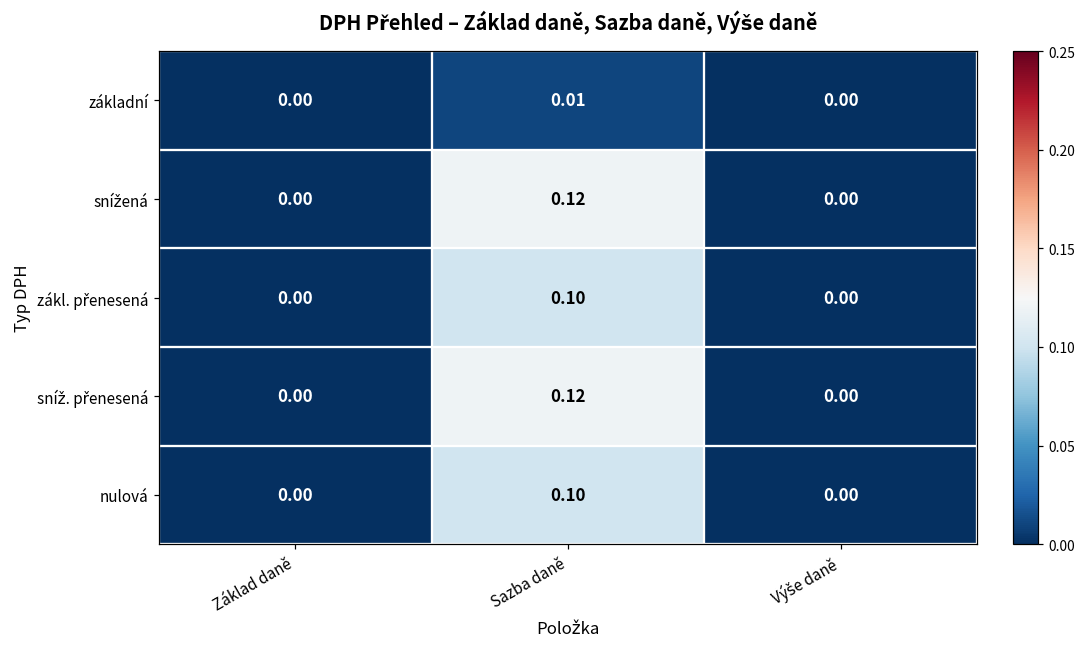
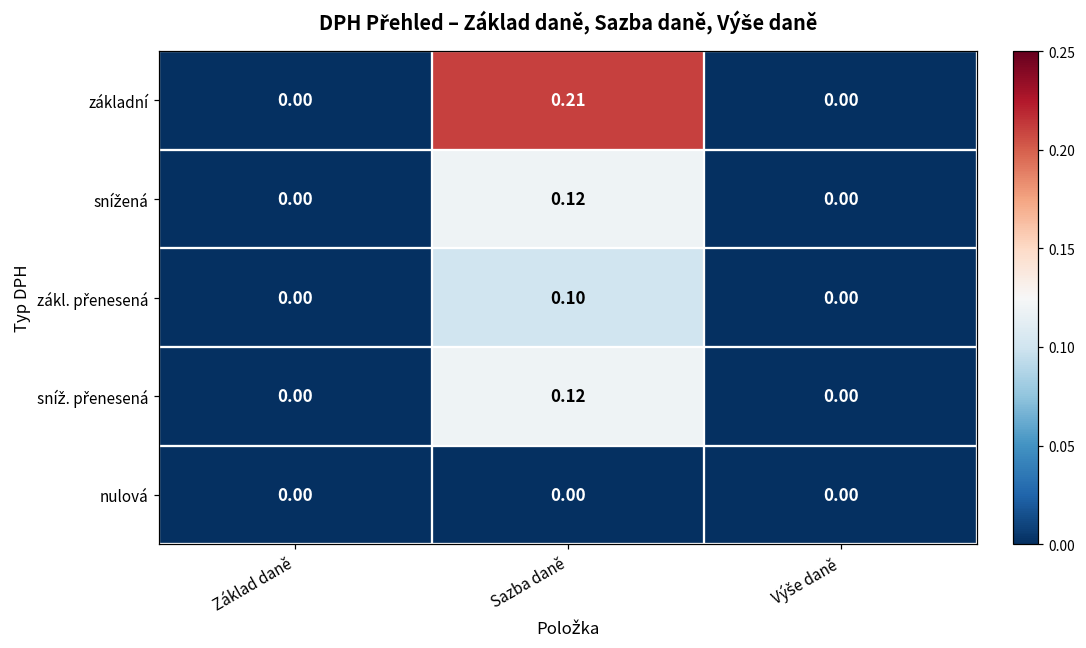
základní, Sazba daně: 0.01 -> 0.21
nulová, Sazba daně: 0.10 -> 0.00
